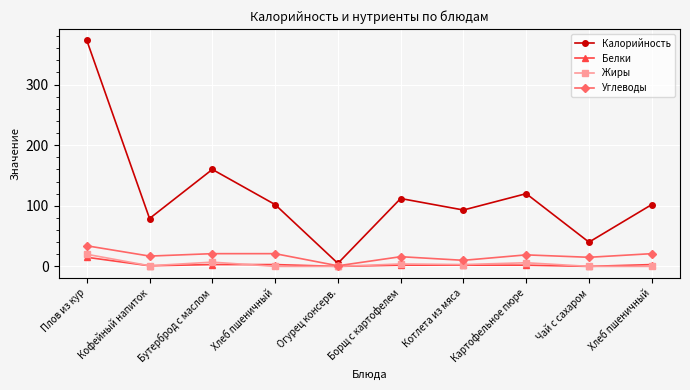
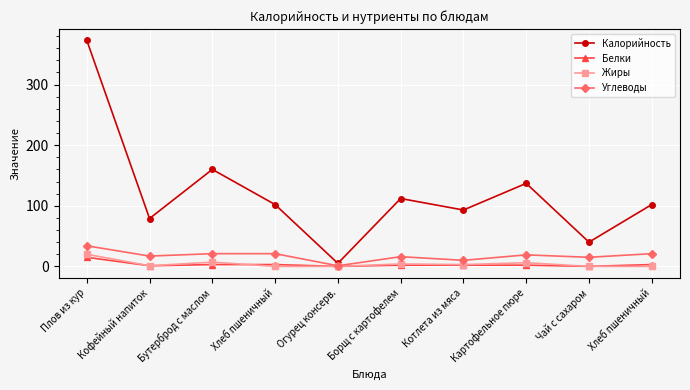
Калорийность, Картофельное пюре: 120 -> 140
